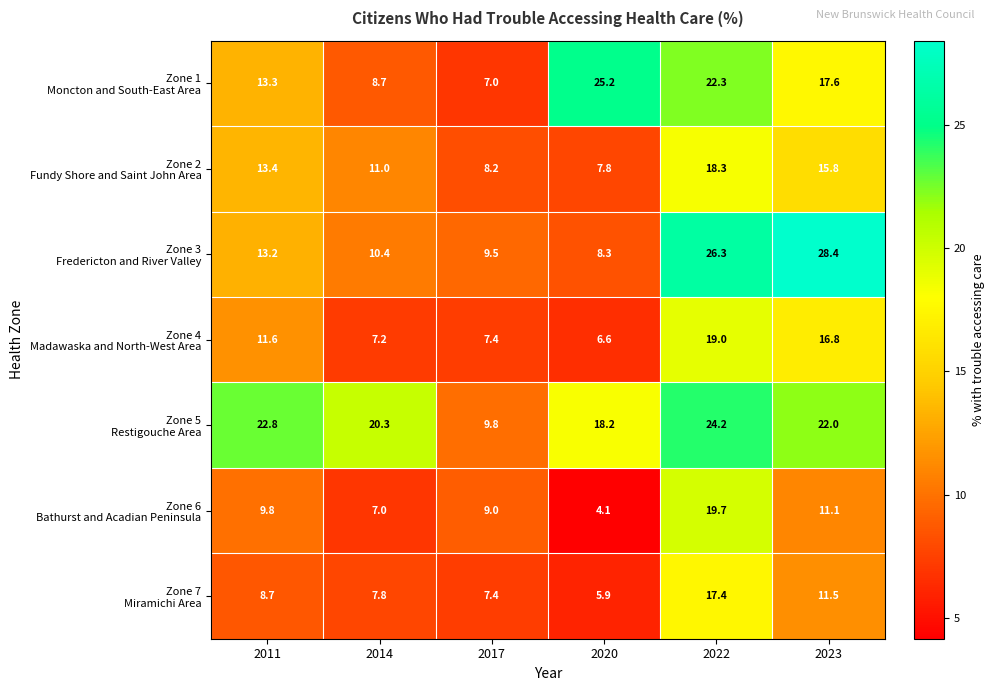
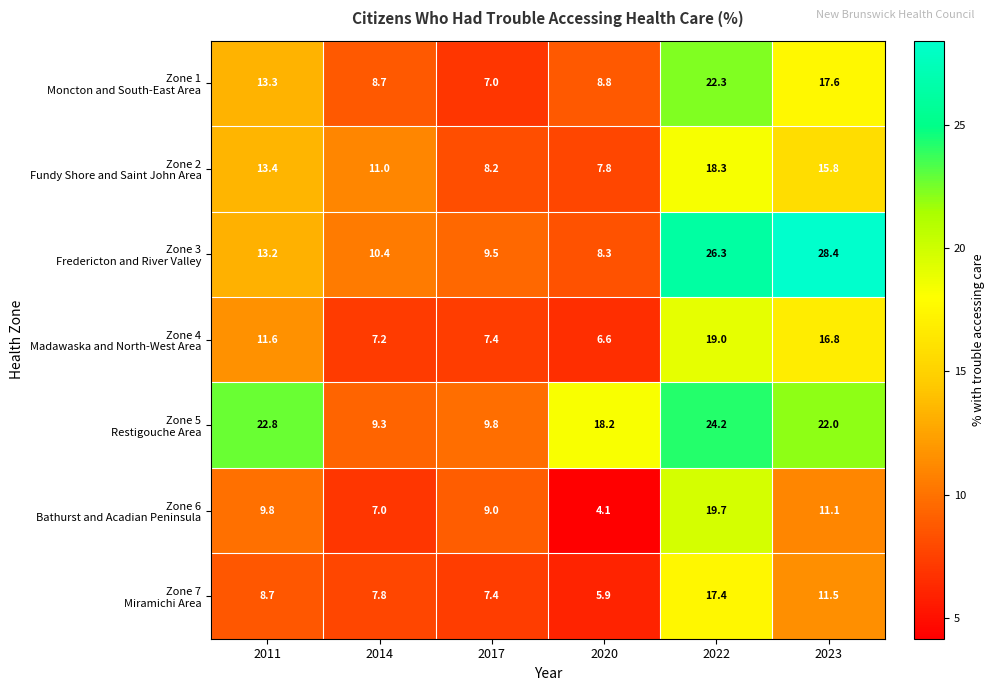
Zone 1 Moncton and South-East Area, 2020: 25.2 -> 8.8
Zone 5 Restigouche Area, 2014: 20.3 -> 9.3
